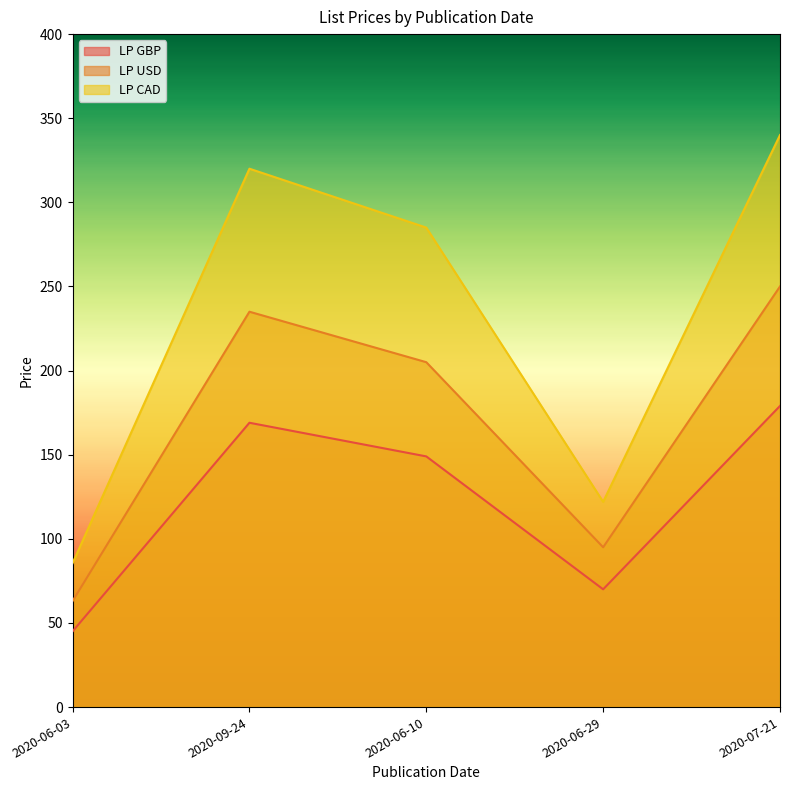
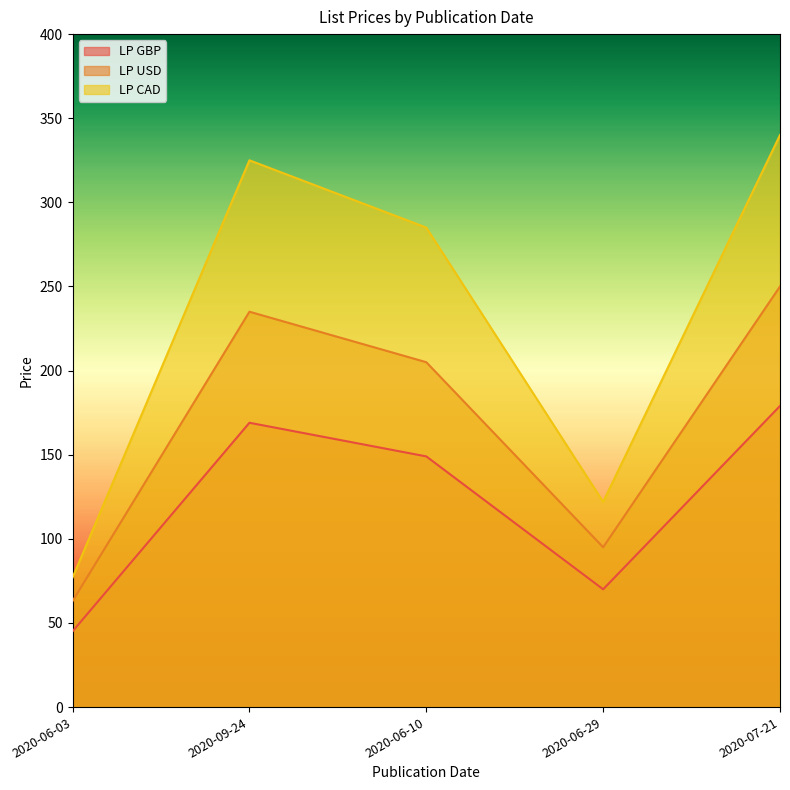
LP CAD, 2020-06-03: 86 -> 77
LP CAD, 2020-09-24: 320 -> 325
